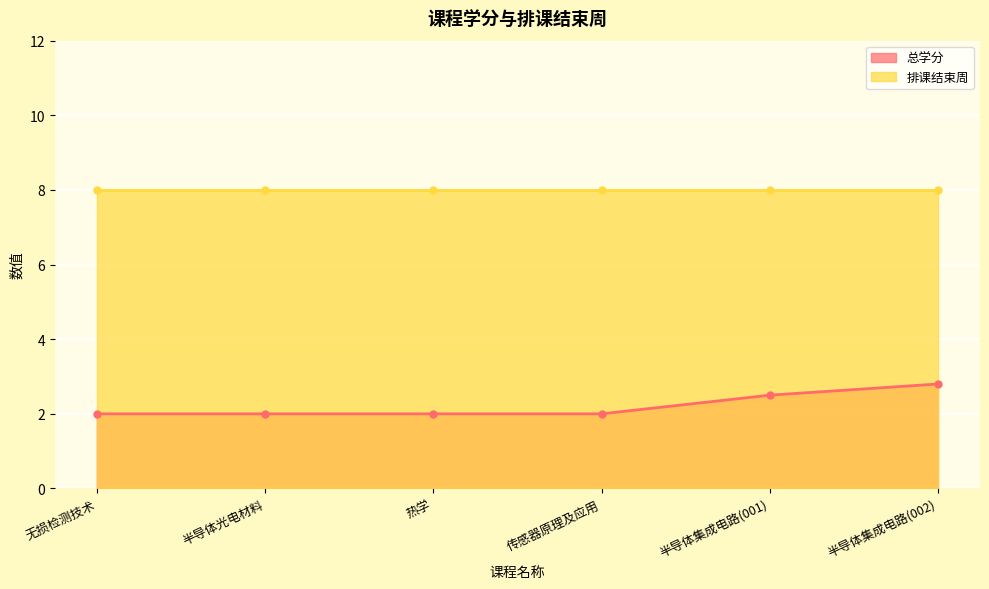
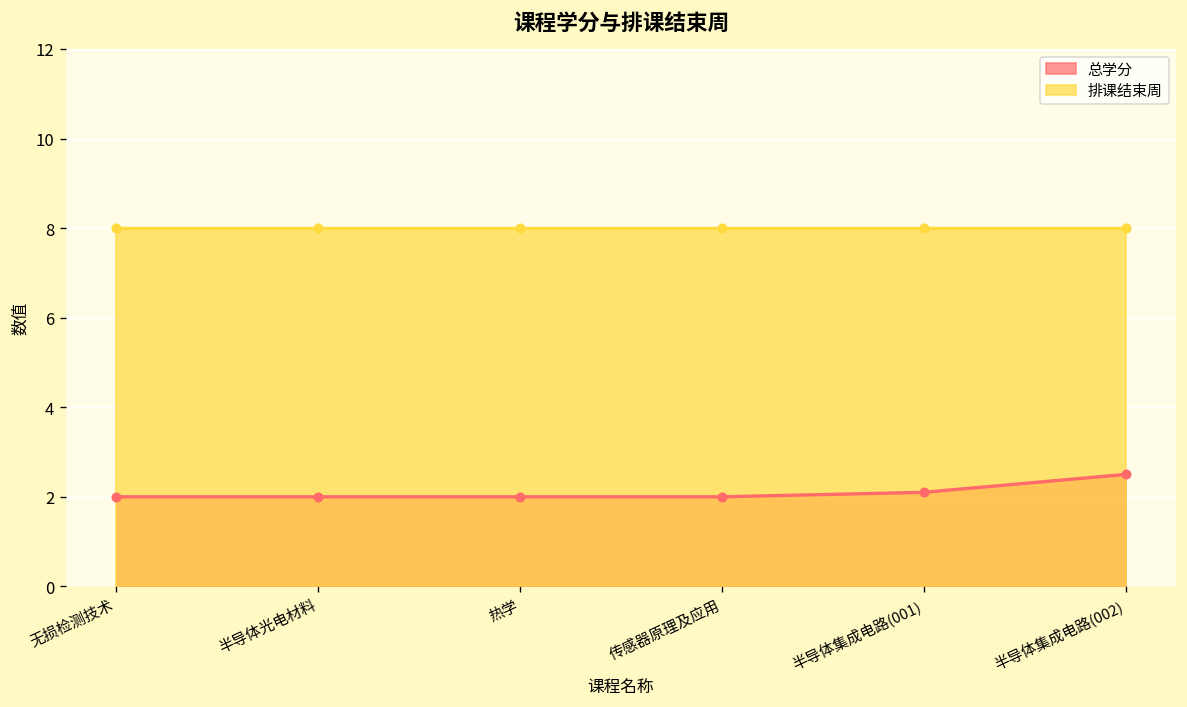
总学分, 半导体集成电路(001): 2.5 -> 2.1
总学分, 半导体集成电路(002): 2.8 -> 2.5
